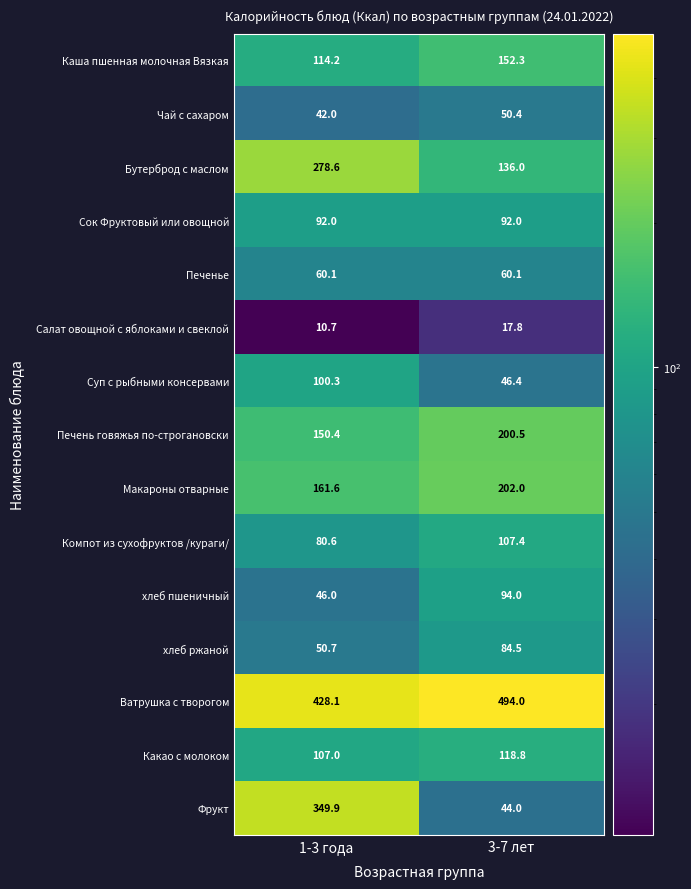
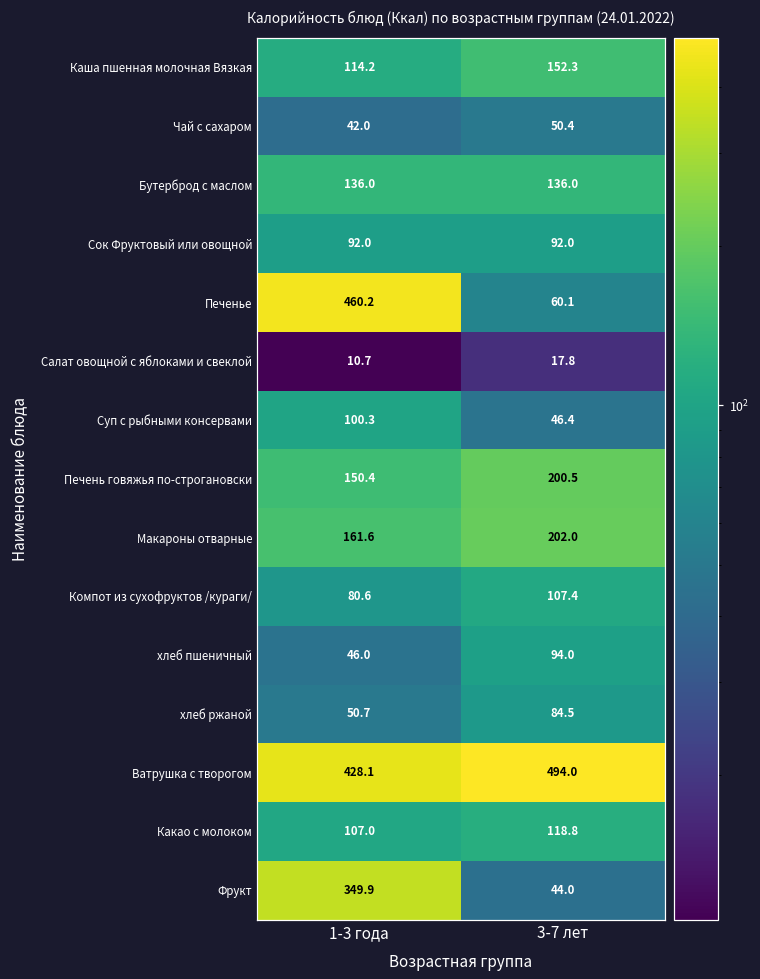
Бутерброд с маслом, 1-3 года: 278.6 -> 136.0
Печенье, 1-3 года: 60.1 -> 460.2
